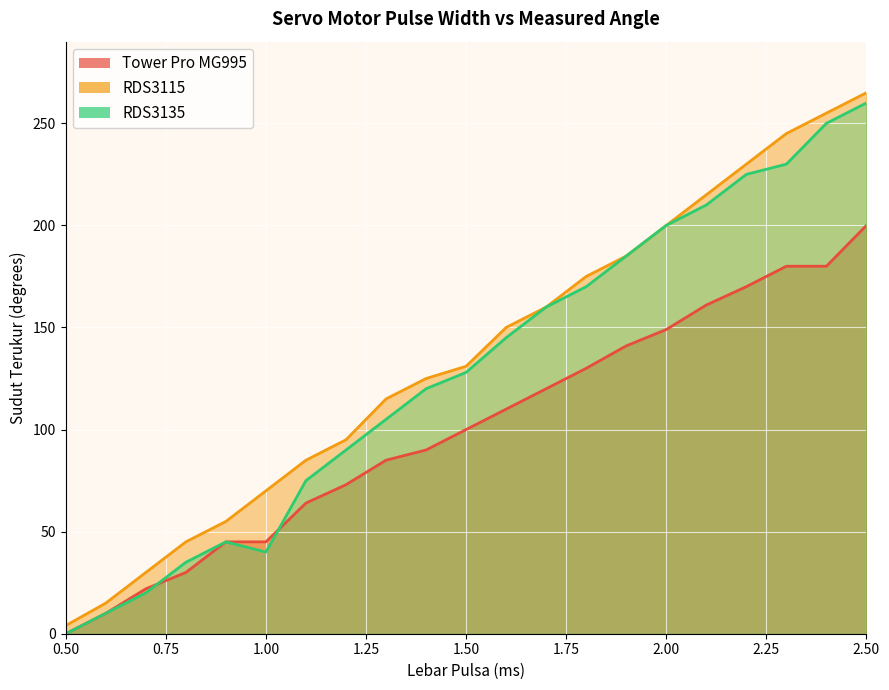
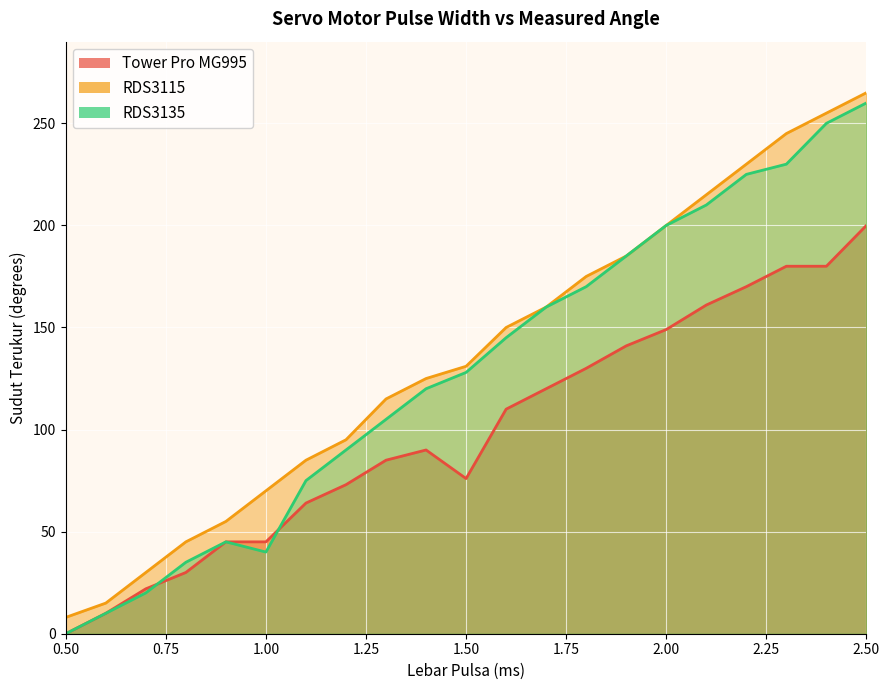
RDS3115, 0.50: 4 -> 8
Tower Pro MG995, 1.50: 100 -> 76
